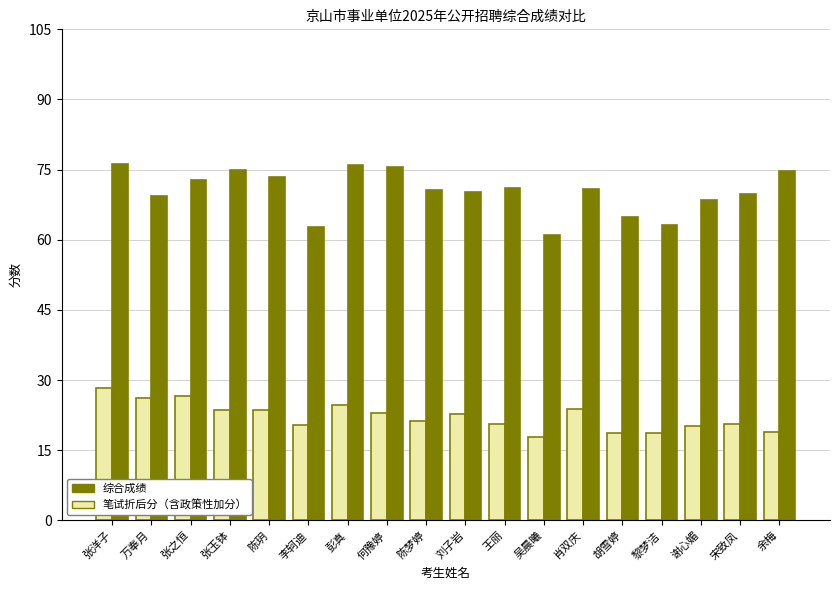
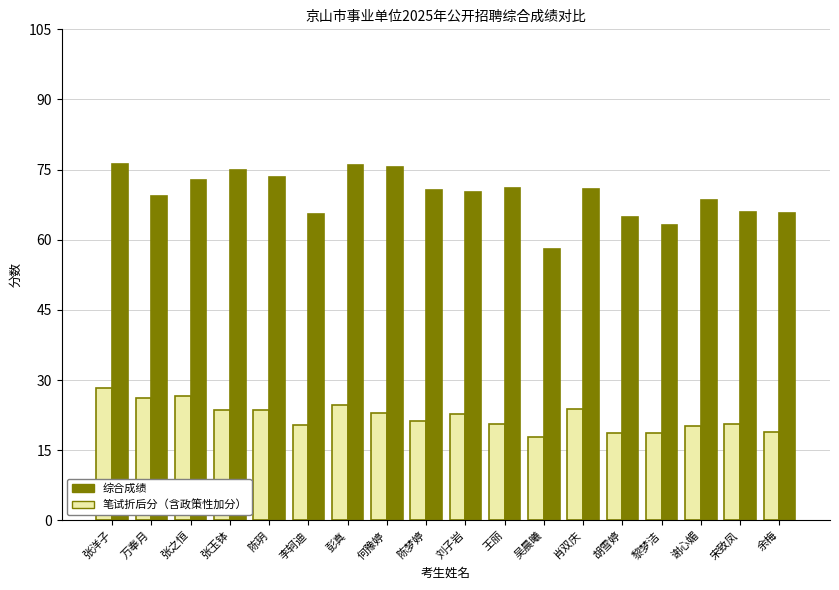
综合成绩, 李轲迪: 63 -> 65
综合成绩, 吴晨曦: 61 -> 58
综合成绩, 宋致凤: 70 -> 66
综合成绩, 余梅: 75 -> 66
